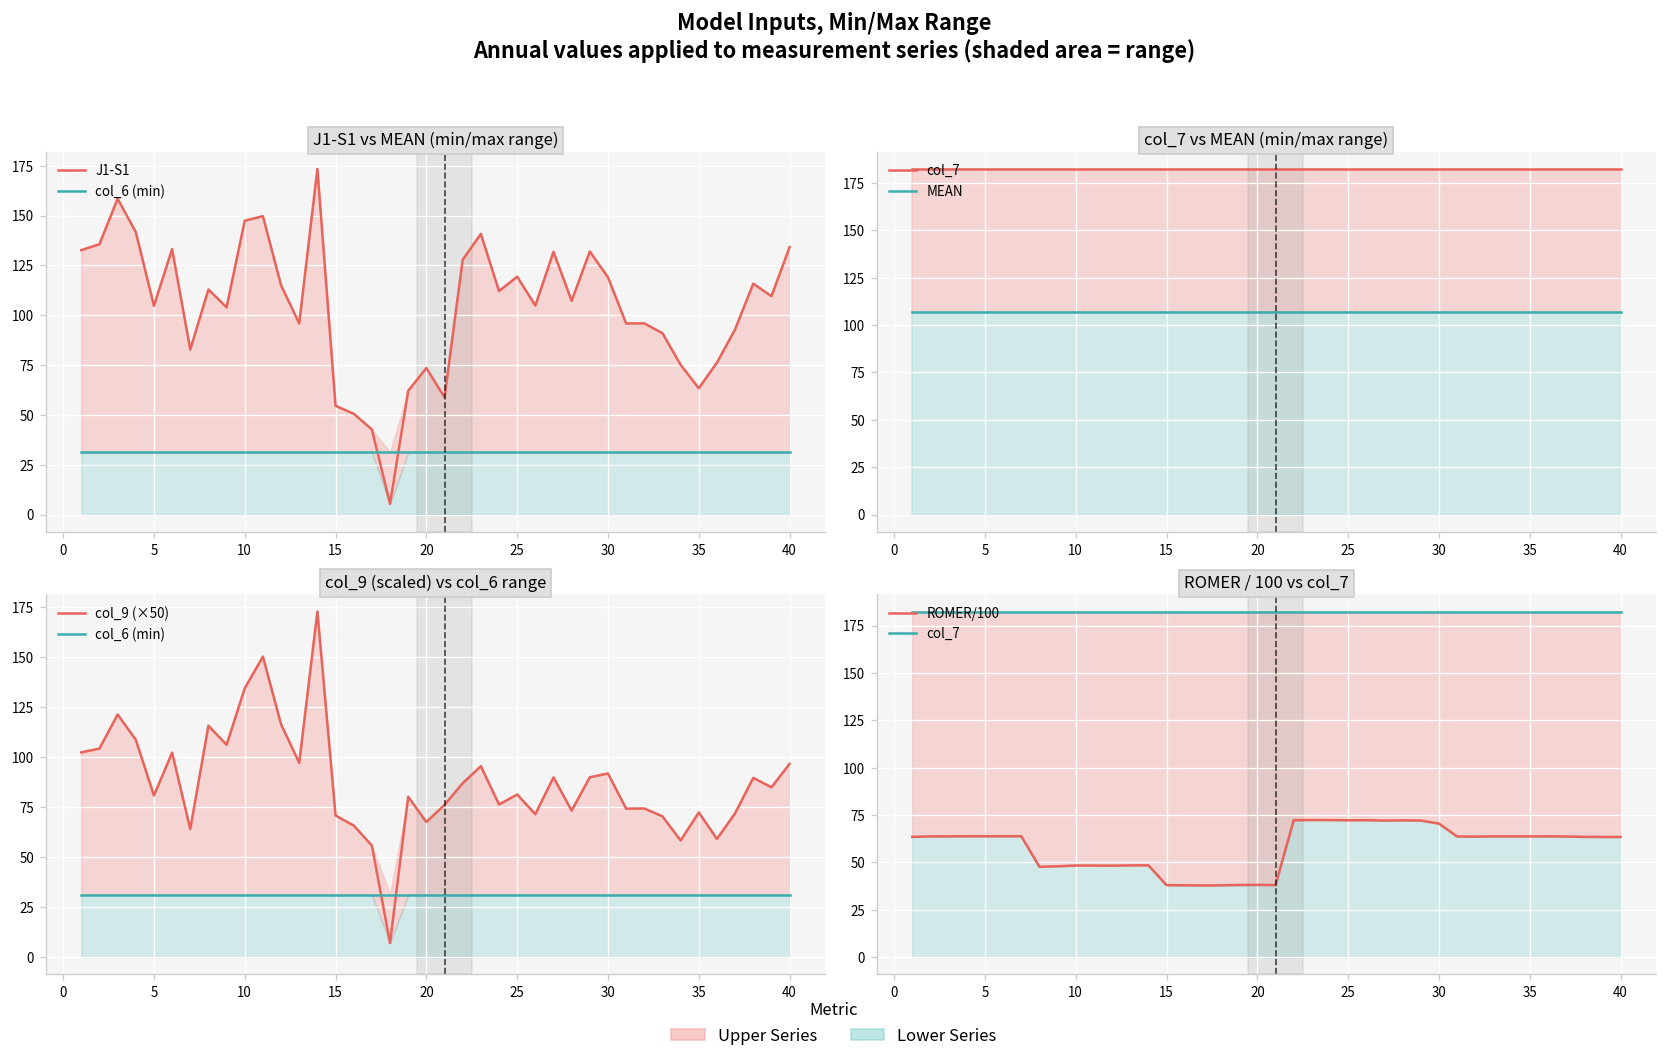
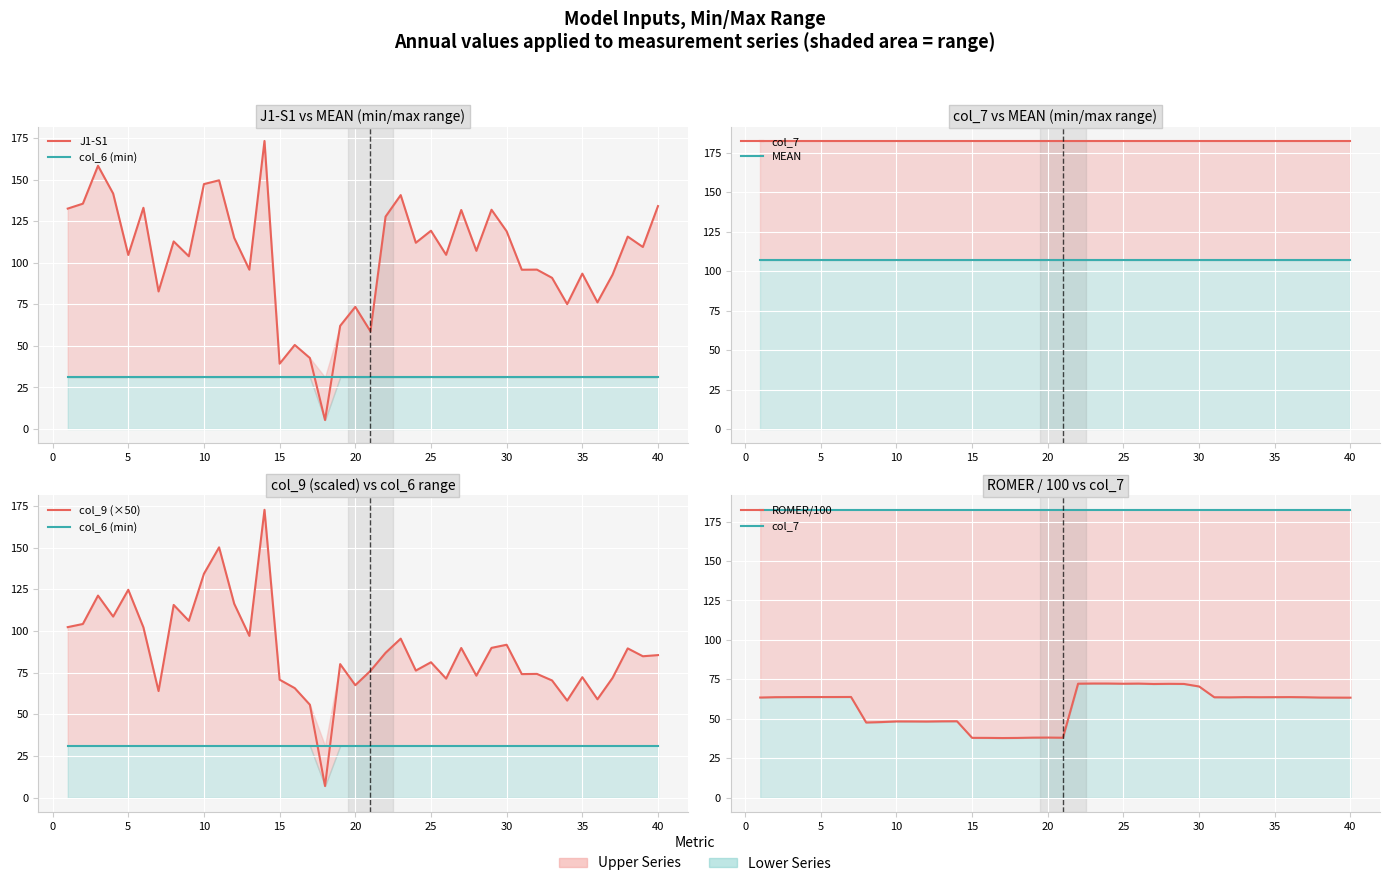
J1-S1 vs MEAN (min/max range), J1-S1, 15: 55 -> 39
J1-S1 vs MEAN (min/max range), J1-S1, 35: 63 -> 94
col_9 (scaled) vs col_6 range, col_9 (×50), 5: 81 -> 125
col_9 (scaled) vs col_6 range, col_9 (×50), 40: 97 -> 86
